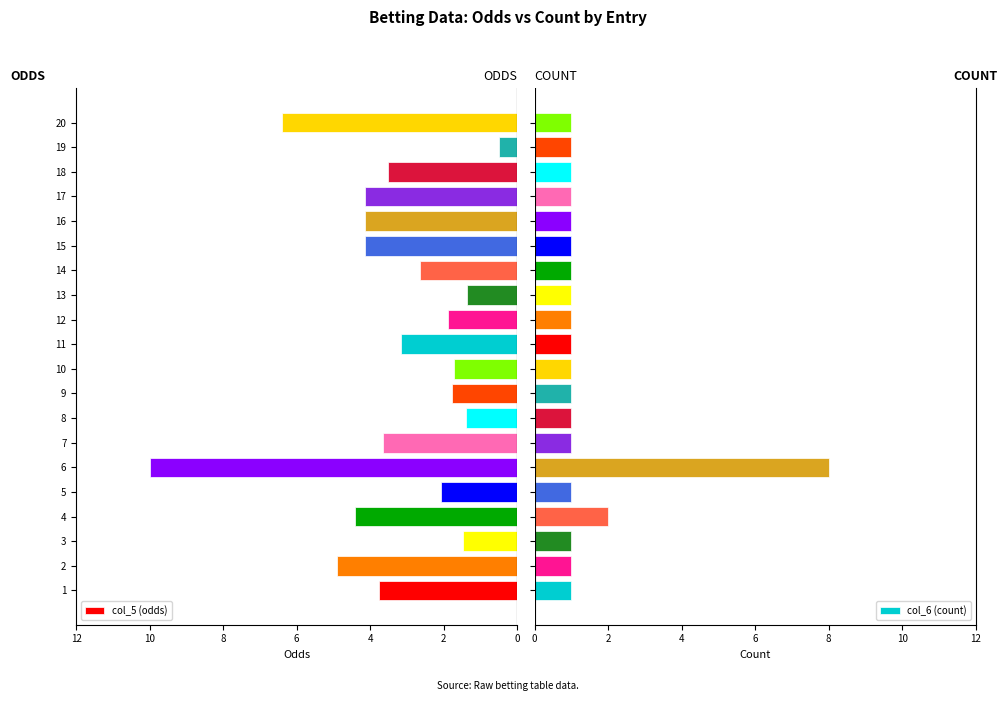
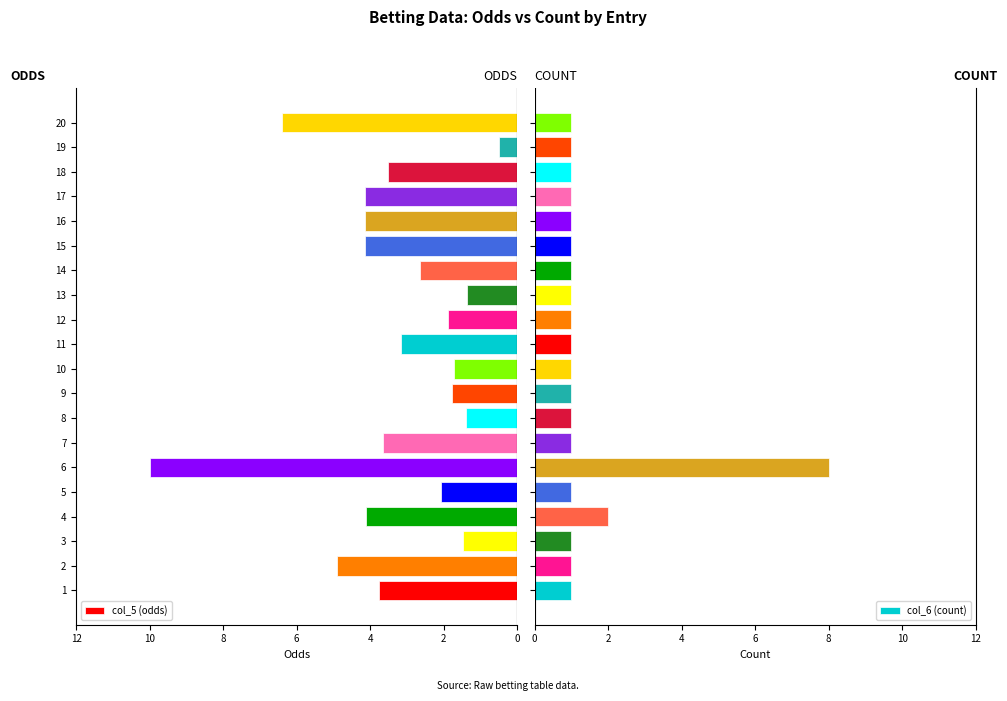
ODDS, 4: 4.4 -> 4.1
